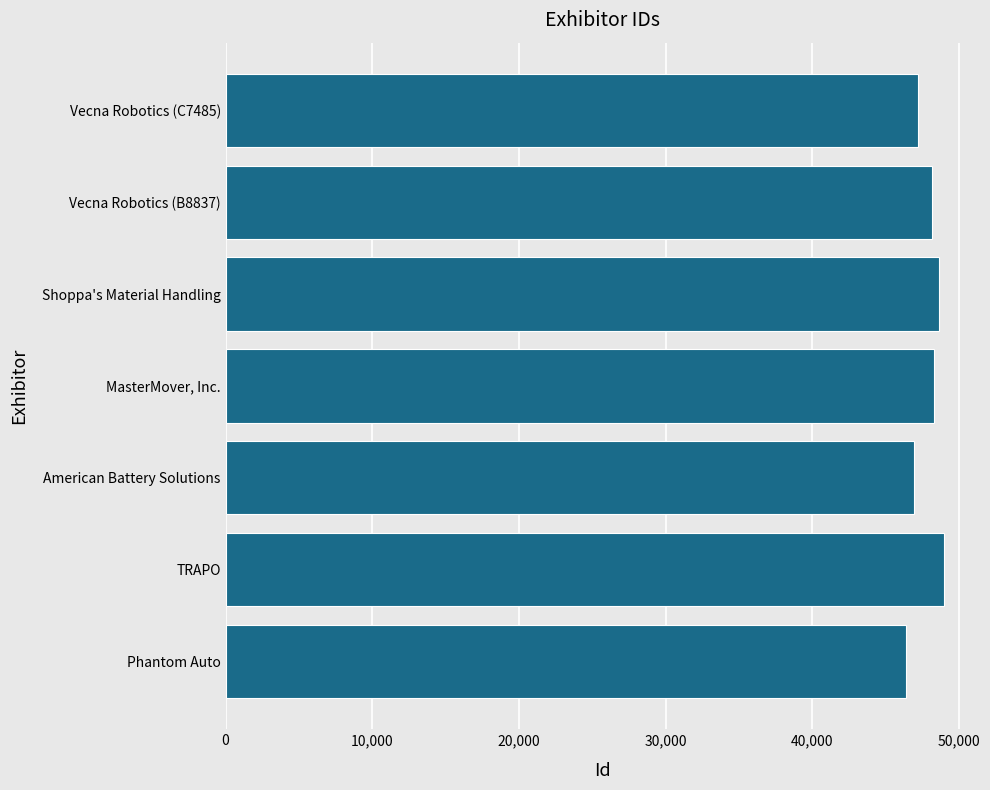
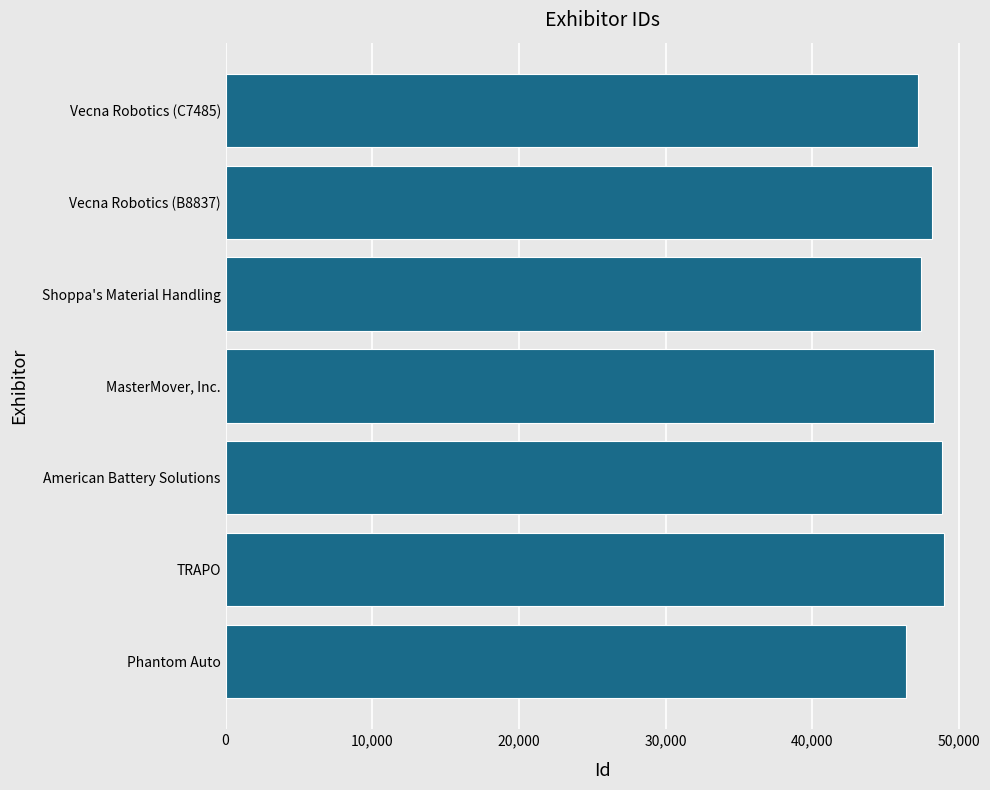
Shoppa's Material Handling: 48,600 -> 47,400
American Battery Solutions: 46,900 -> 48,800
